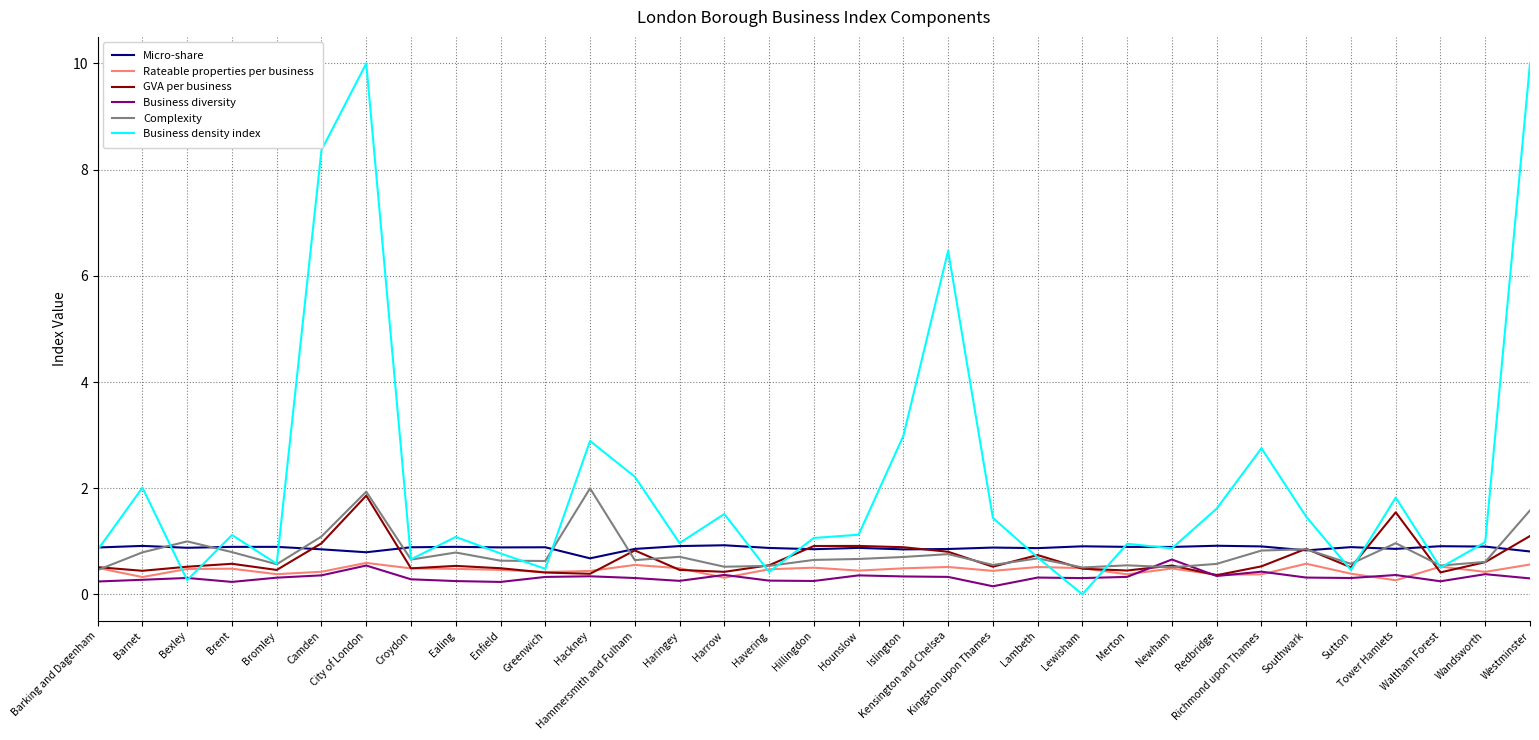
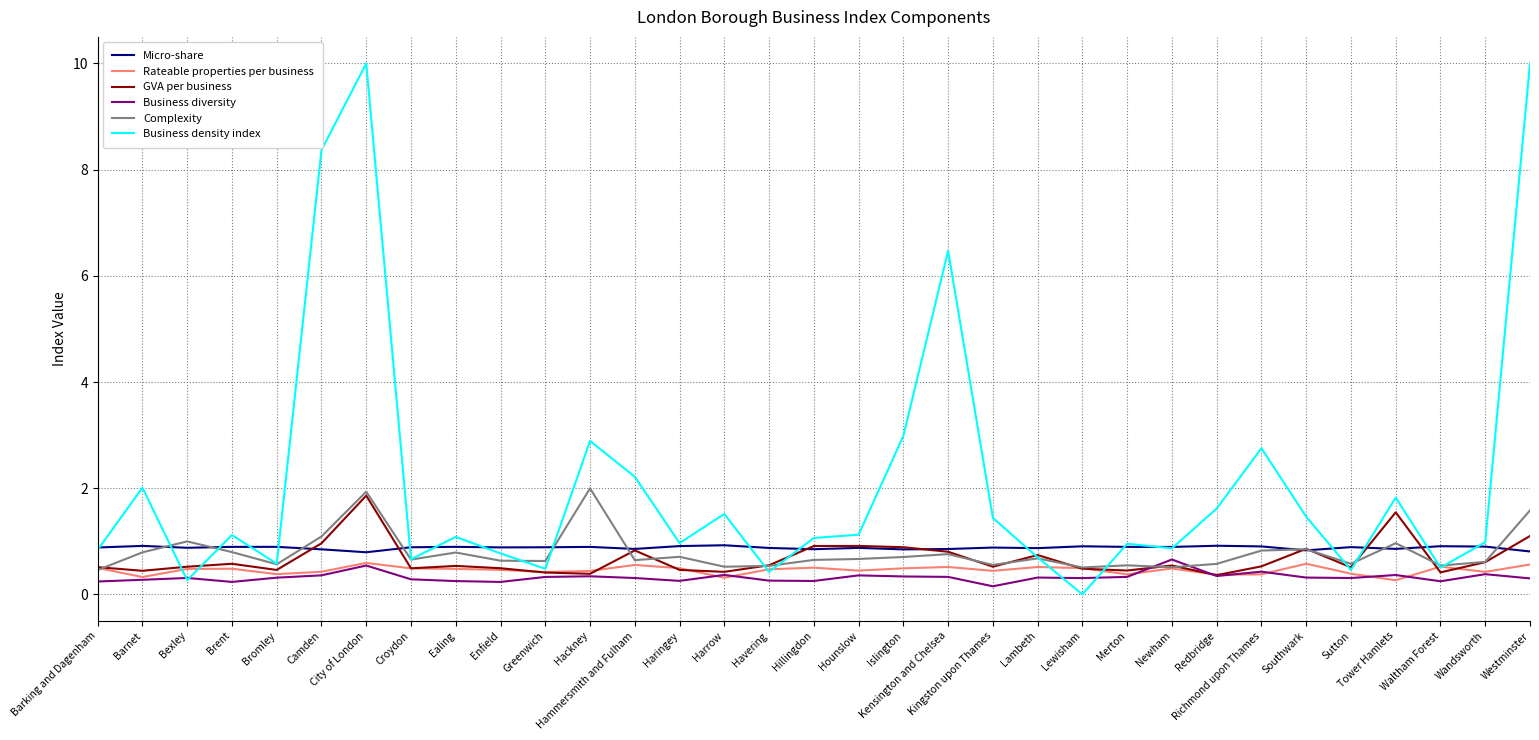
Micro-share, Hackney: 0.7 -> 0.9
